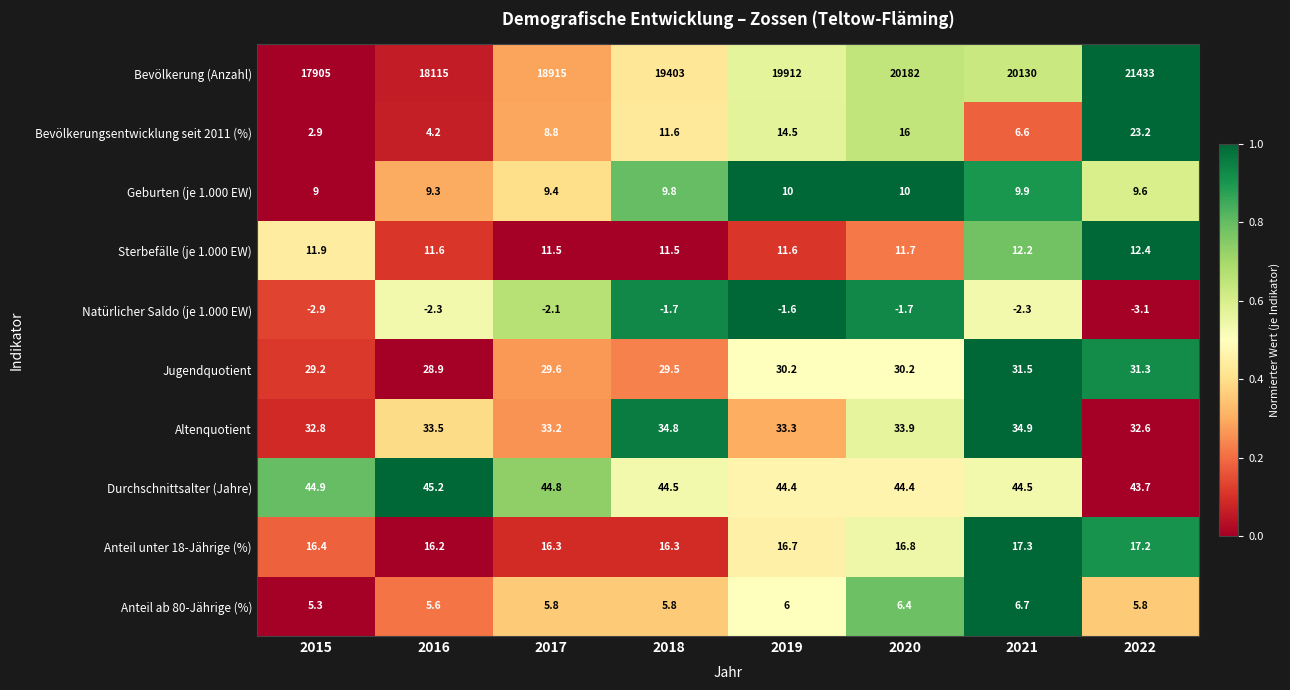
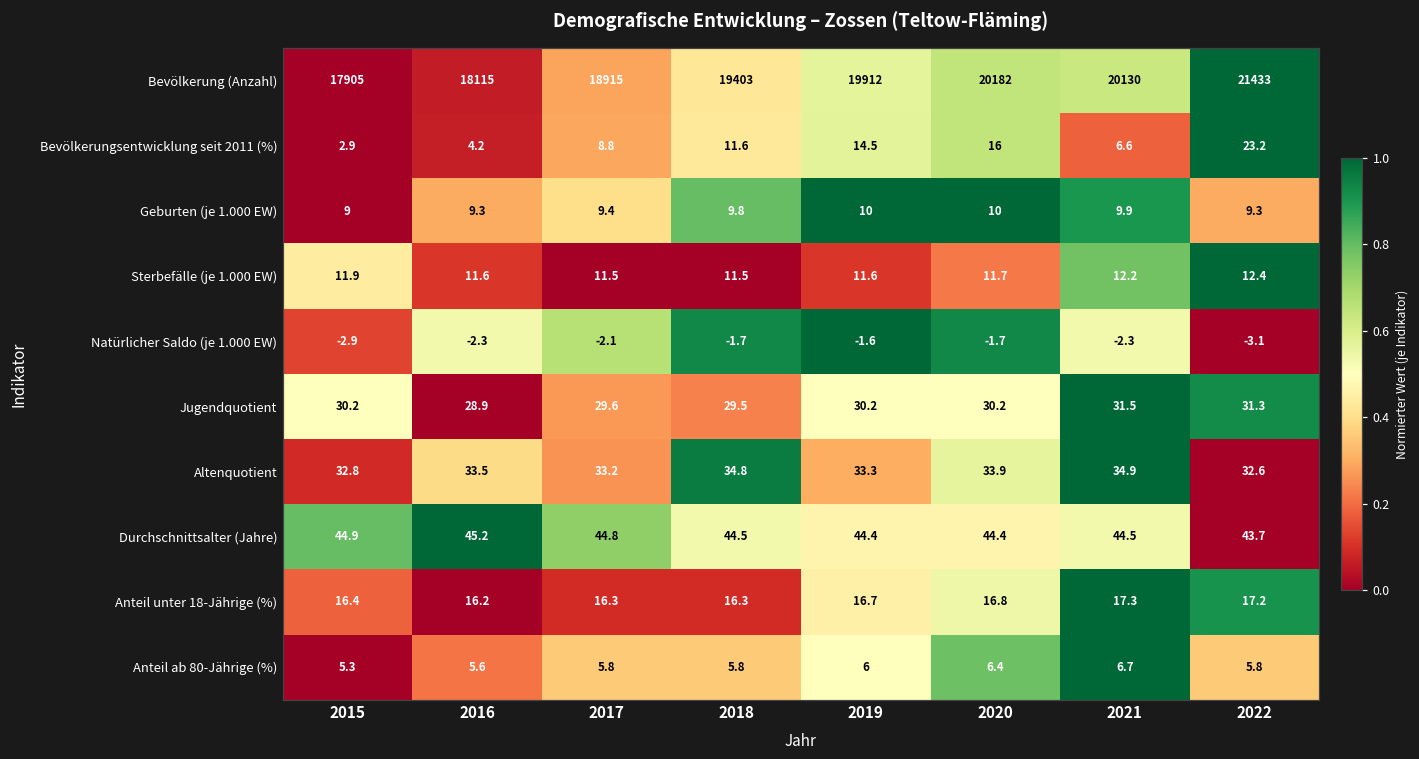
Geburten (je 1.000 EW), 2022: 9.6 -> 9.3
Jugendquotient, 2015: 29.2 -> 30.2
